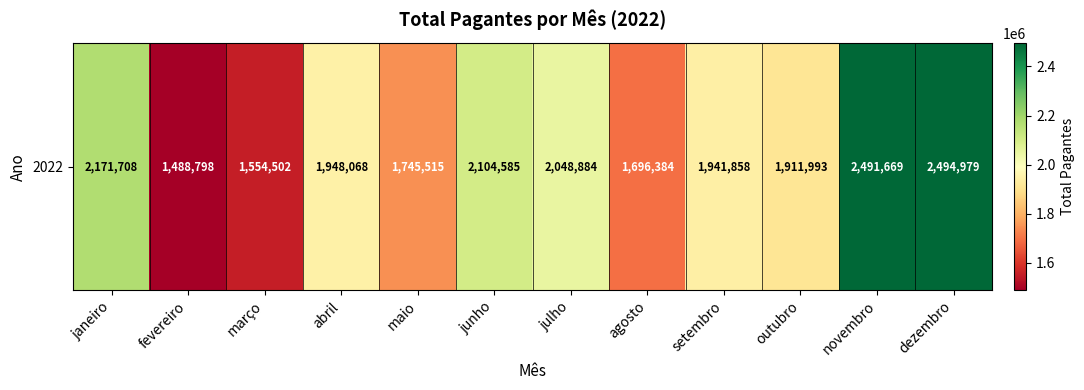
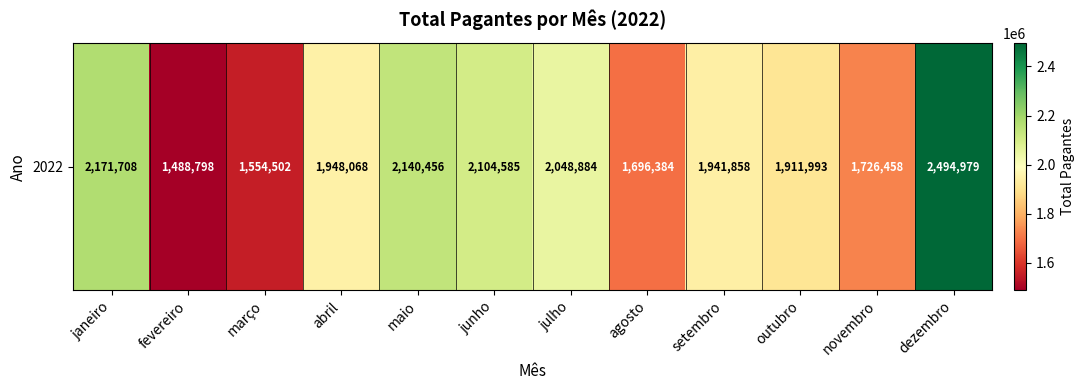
2022, maio: 1,745,515 -> 2,140,456
2022, novembro: 2,491,669 -> 1,726,458
